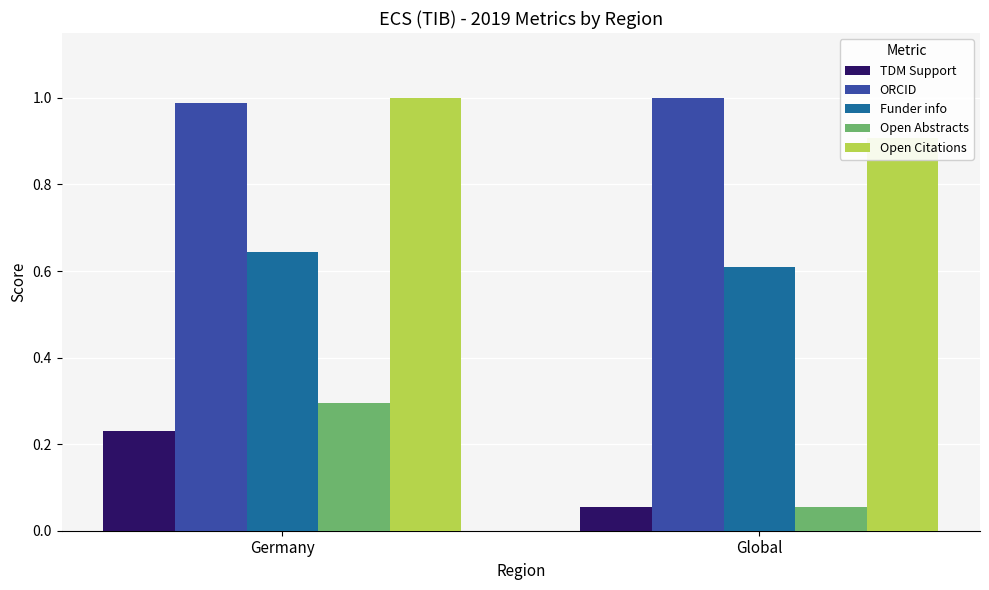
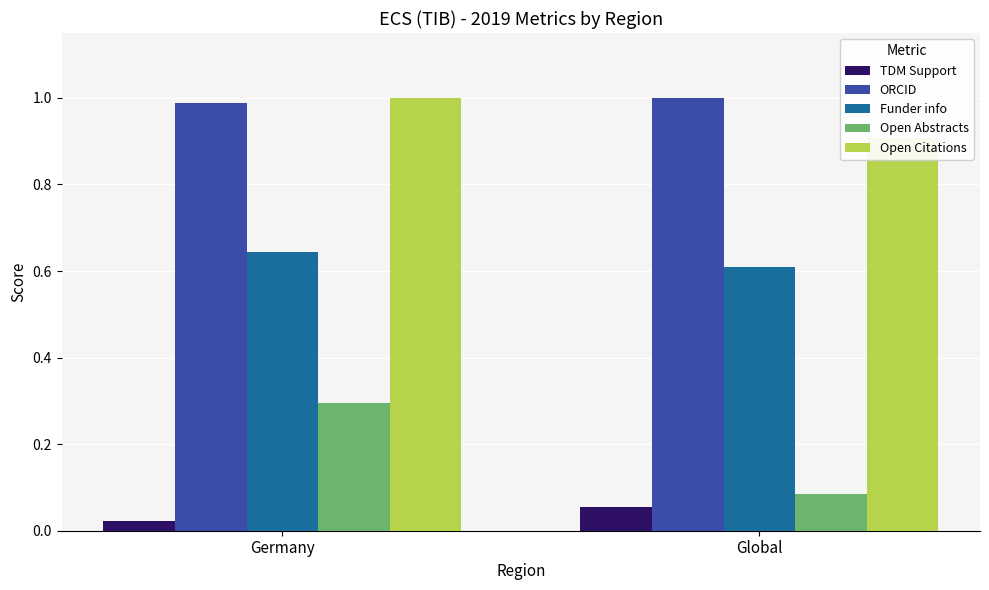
TDM Support, Germany: 0.23 -> 0.02
Open Abstracts, Global: 0.06 -> 0.08
